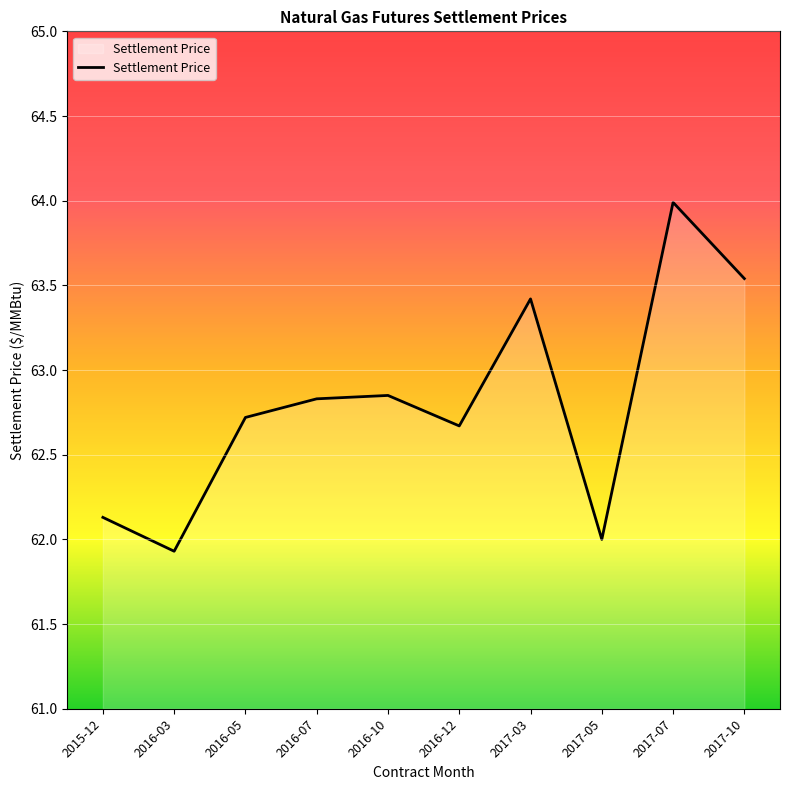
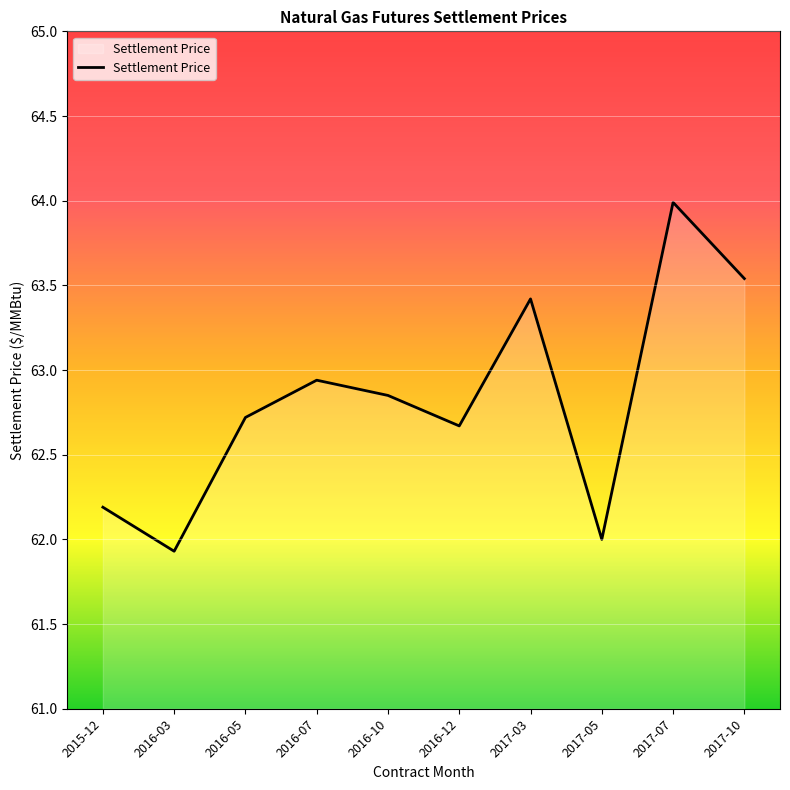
2015-12: 62.13 -> 62.19
2016-07: 62.83 -> 62.94
